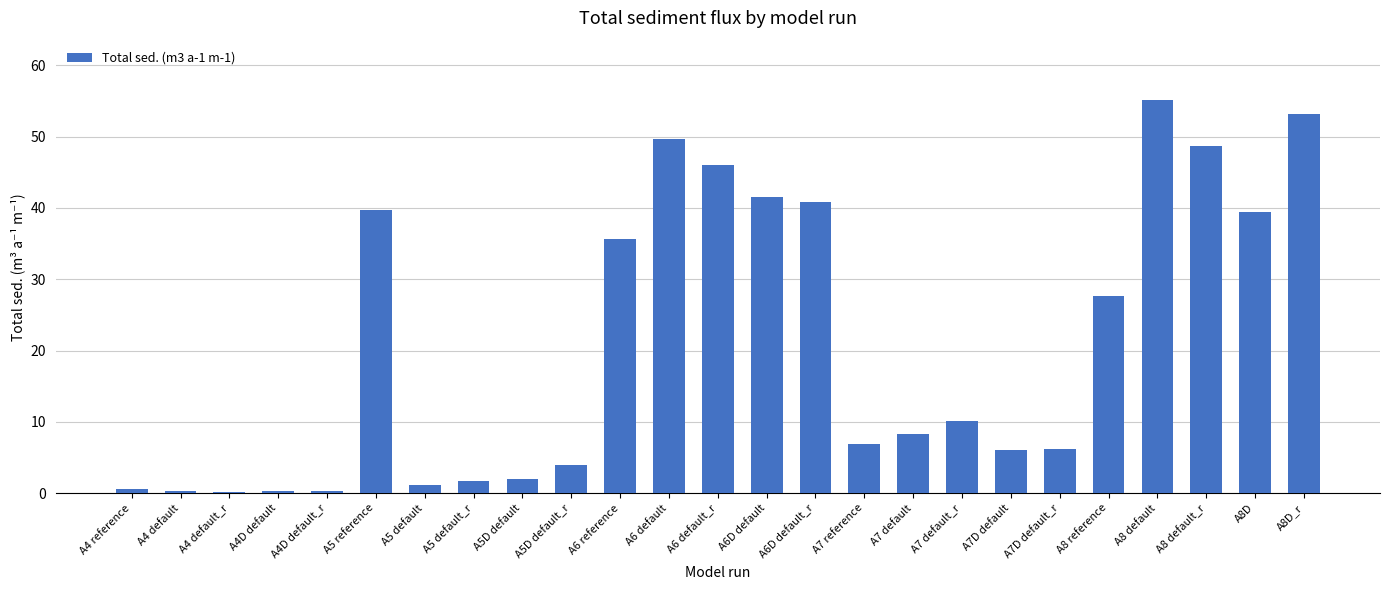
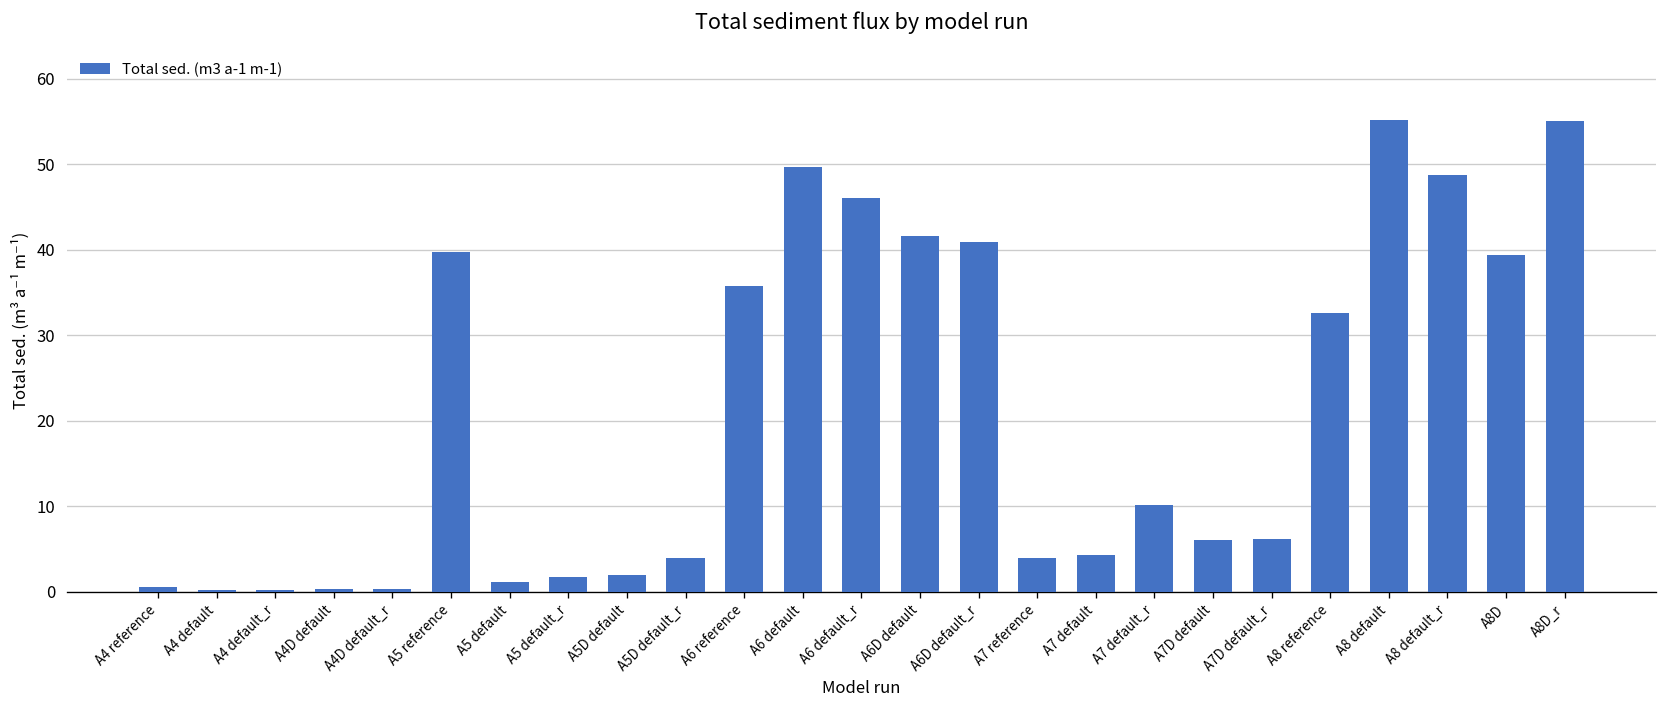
A7 reference: 7 -> 4
A7 default: 8 -> 4
A8 reference: 28 -> 33
A8D_r: 53 -> 55
